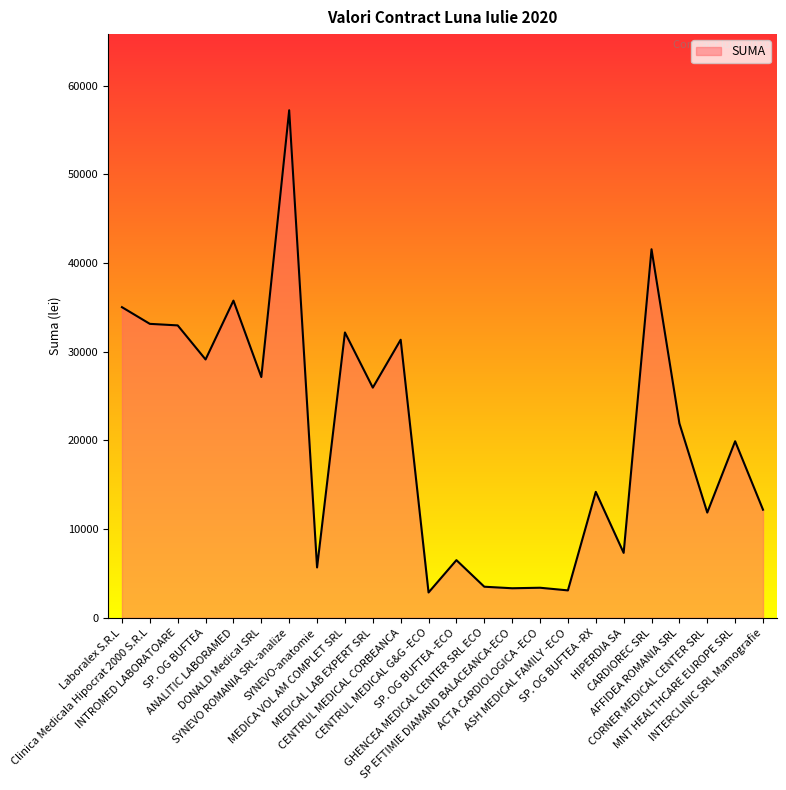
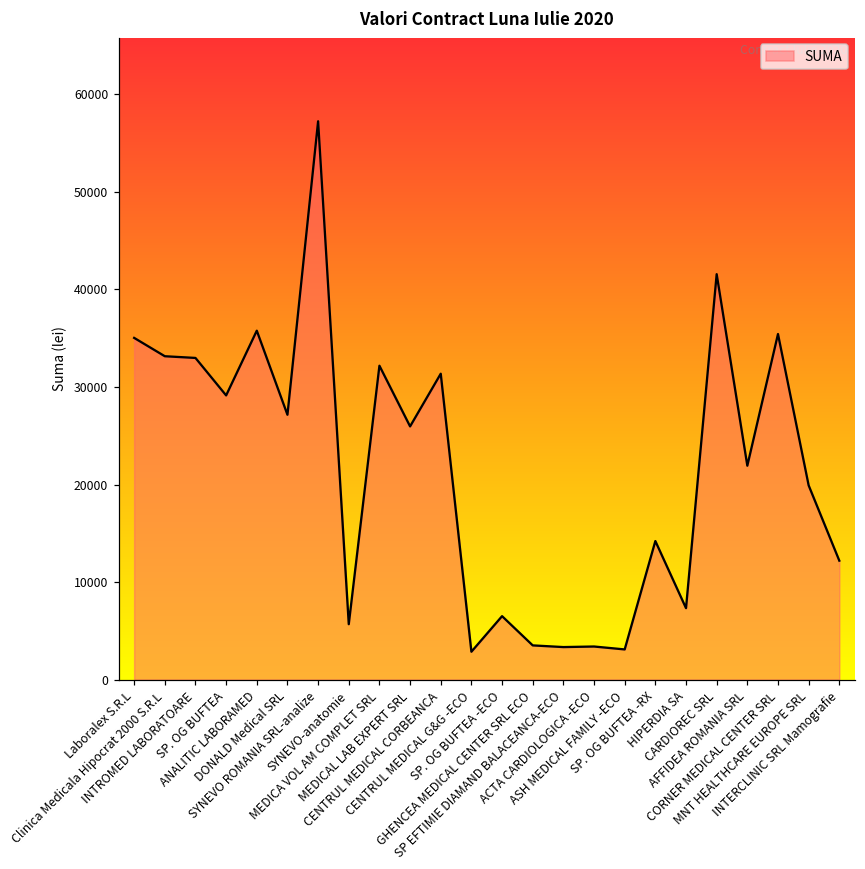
CORNER MEDICAL CENTER SRL: 12000 -> 35000
